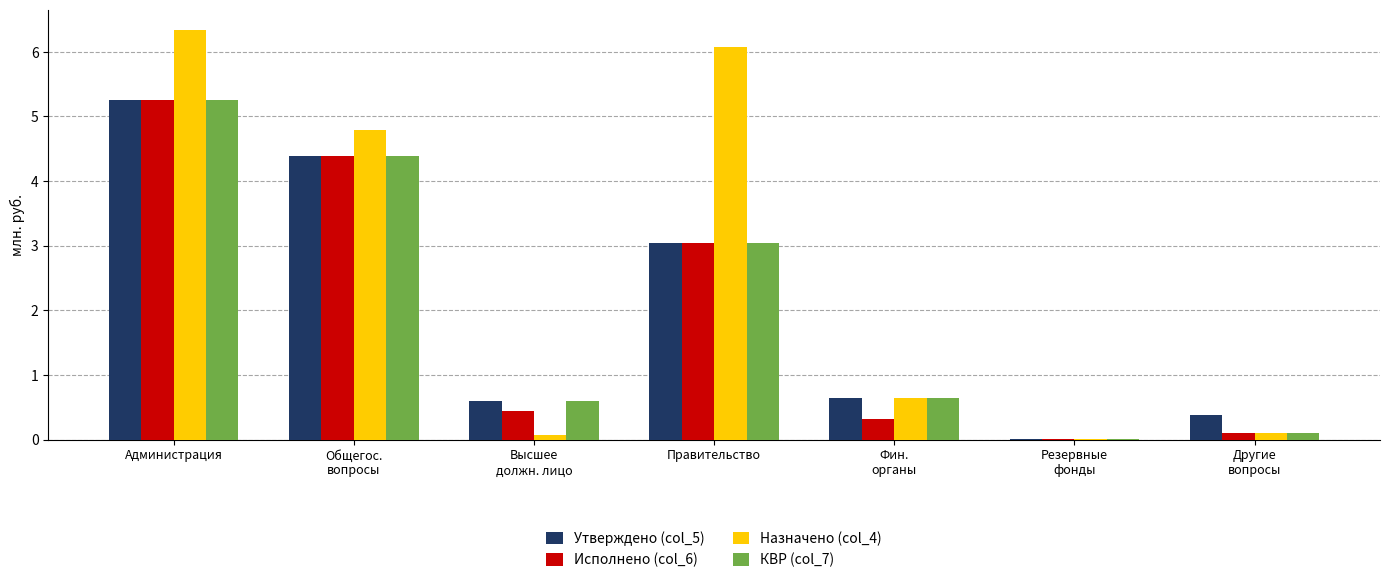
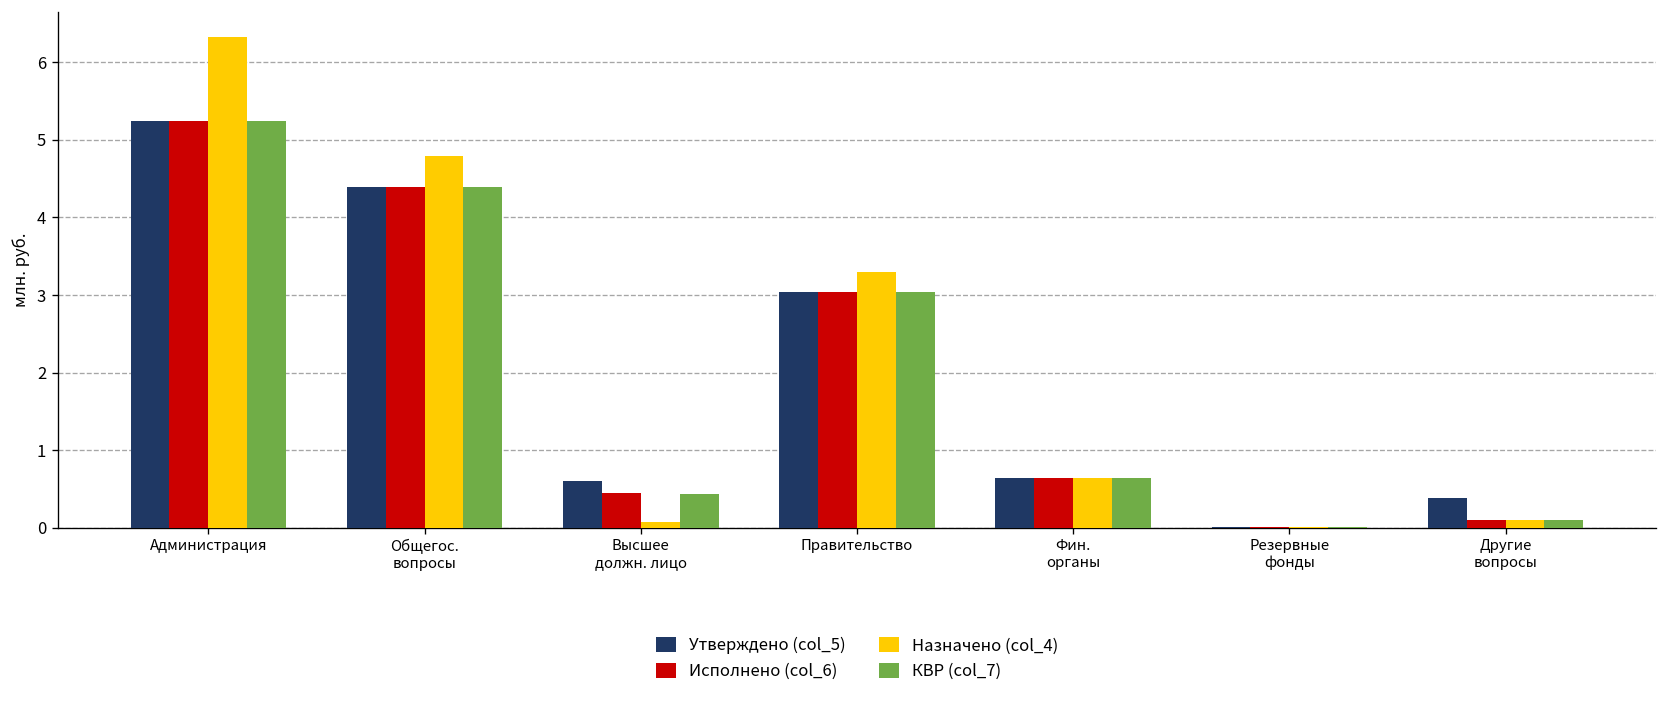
КВР (col_7), Высшее должн. лицо: 0.6 -> 0.4
Назначено (col_4), Правительство: 6.1 -> 3.3
Исполнено (col_6), Фин. органы: 0.3 -> 0.6
